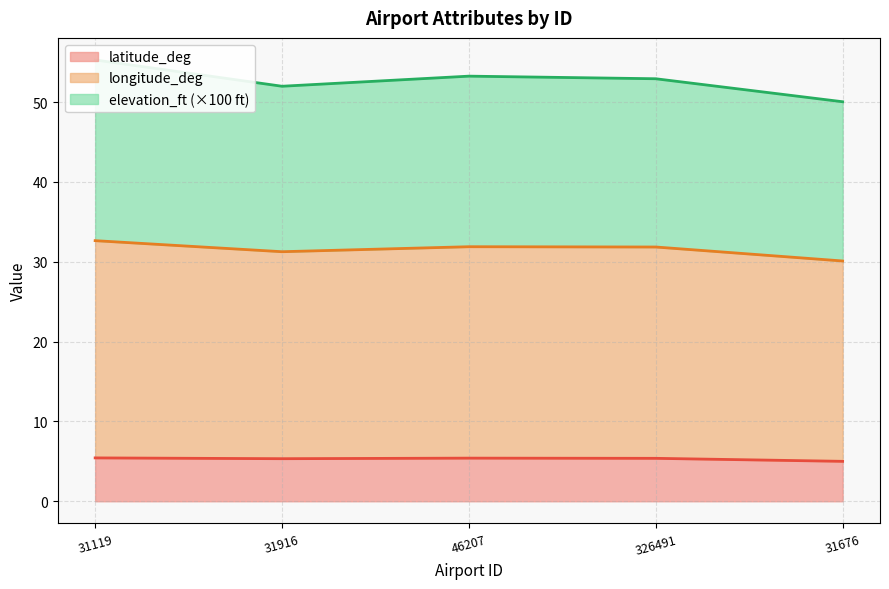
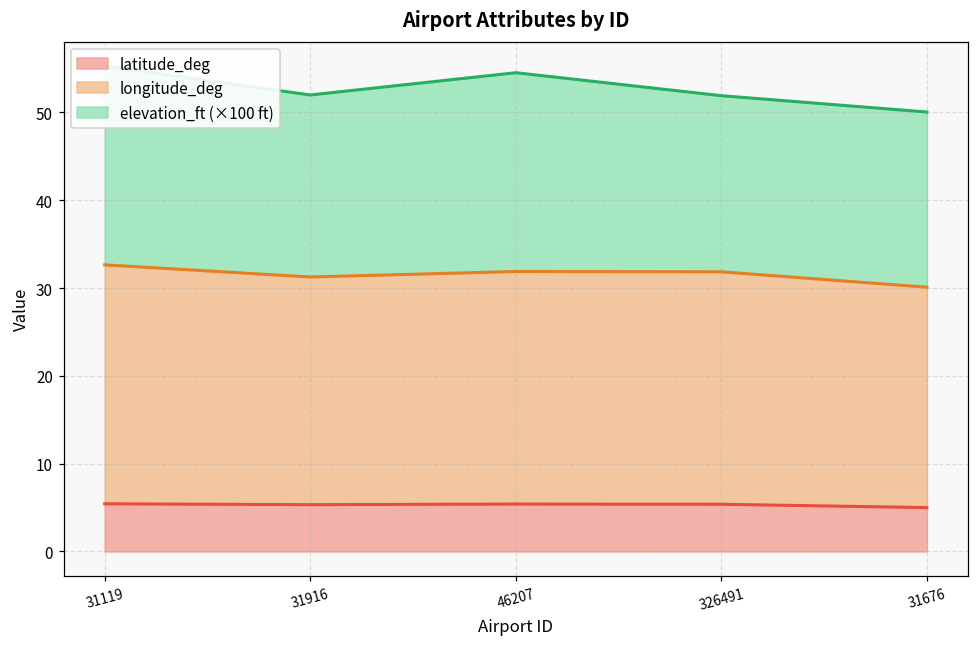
elevation_ft (×100 ft), 46207: 21 -> 23
elevation_ft (×100 ft), 326491: 21 -> 20
